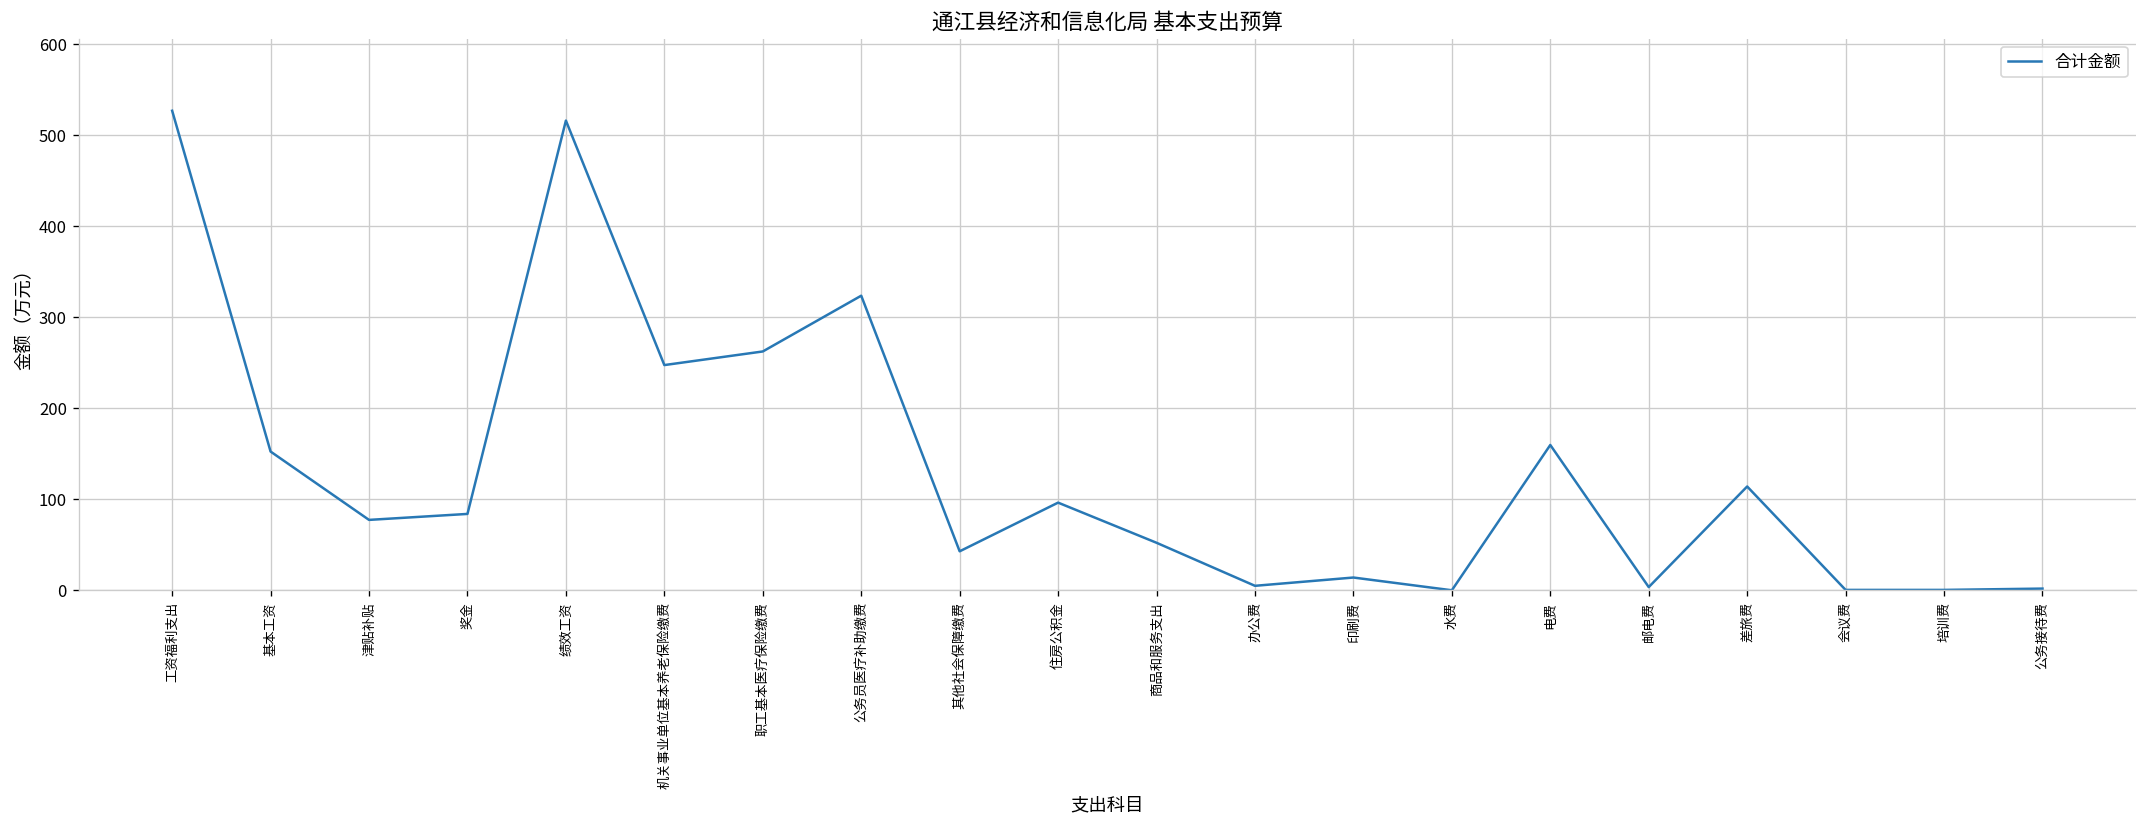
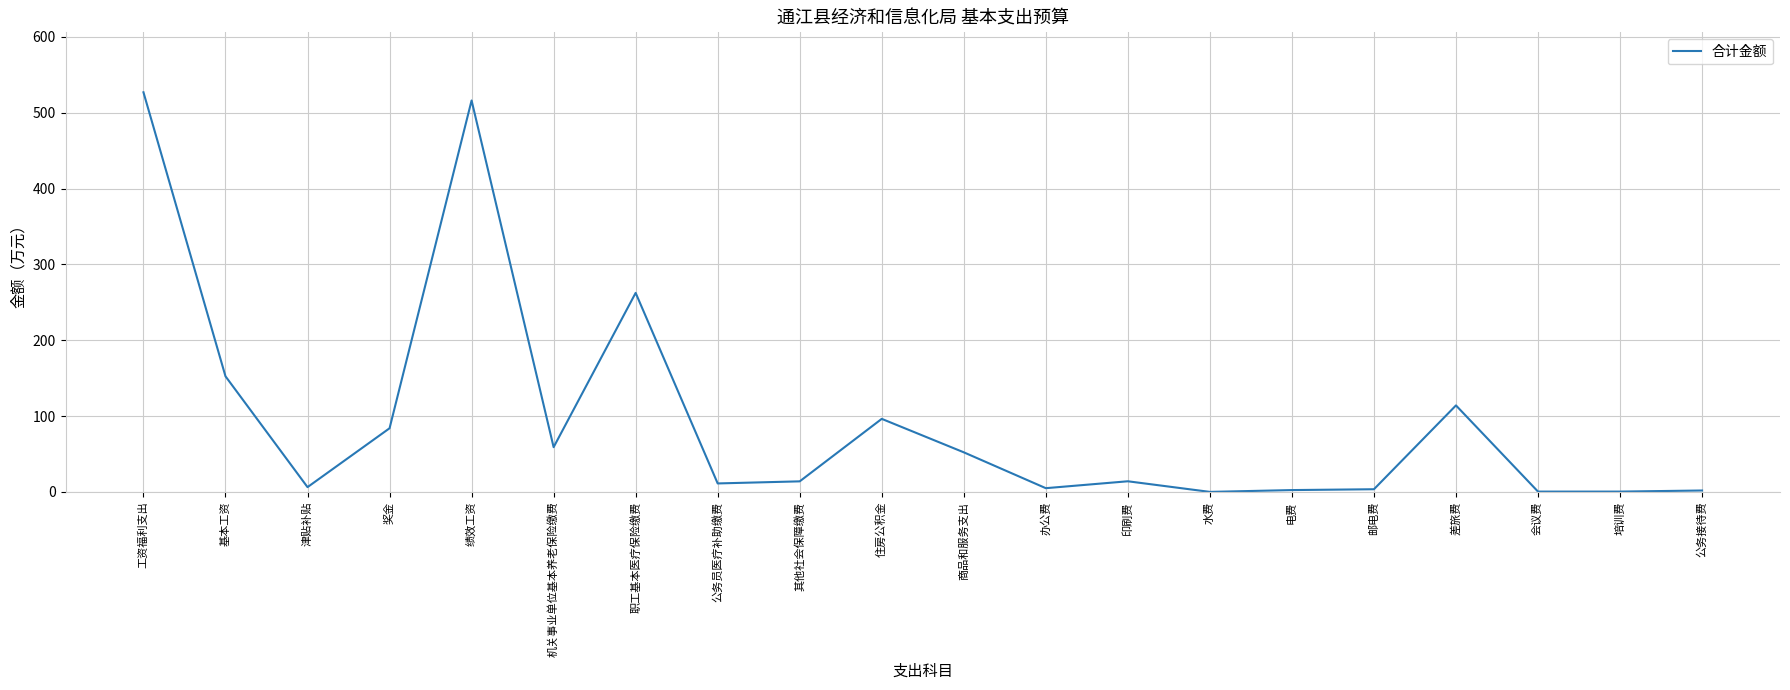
津贴补贴: 80 -> 10
机关事业单位基本养老保险缴费: 250 -> 60
公务员医疗补助缴费: 320 -> 10
其他社会保障缴费: 40 -> 10
电费: 160 -> 0
